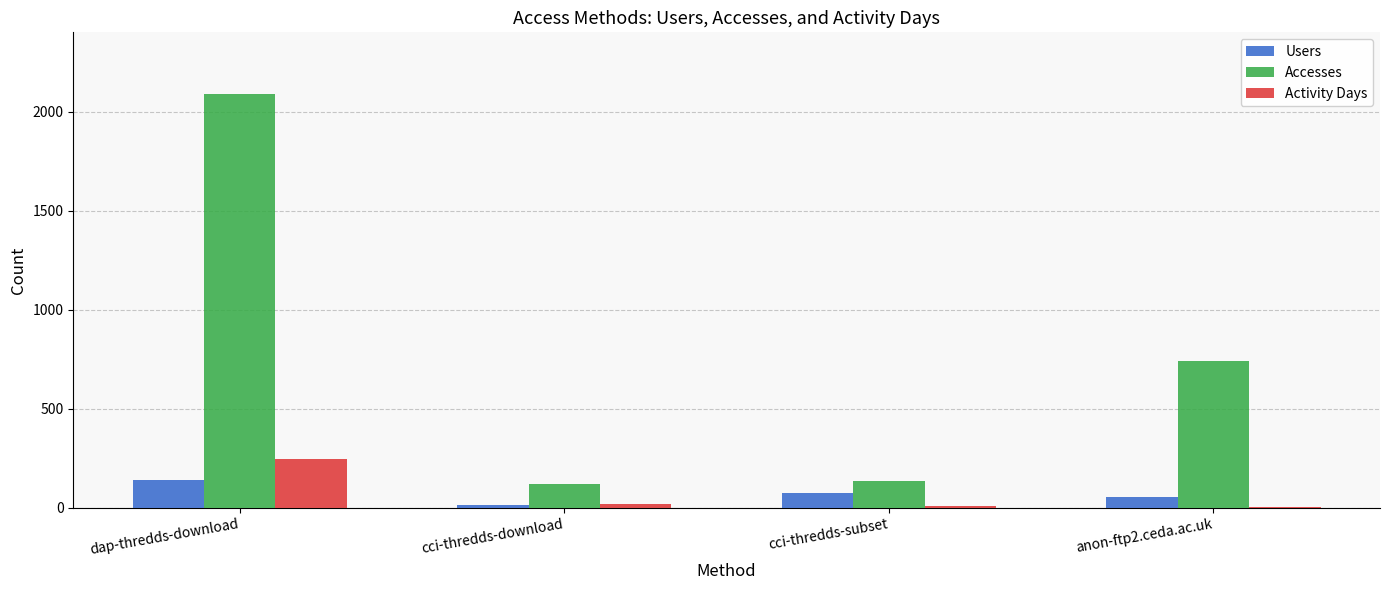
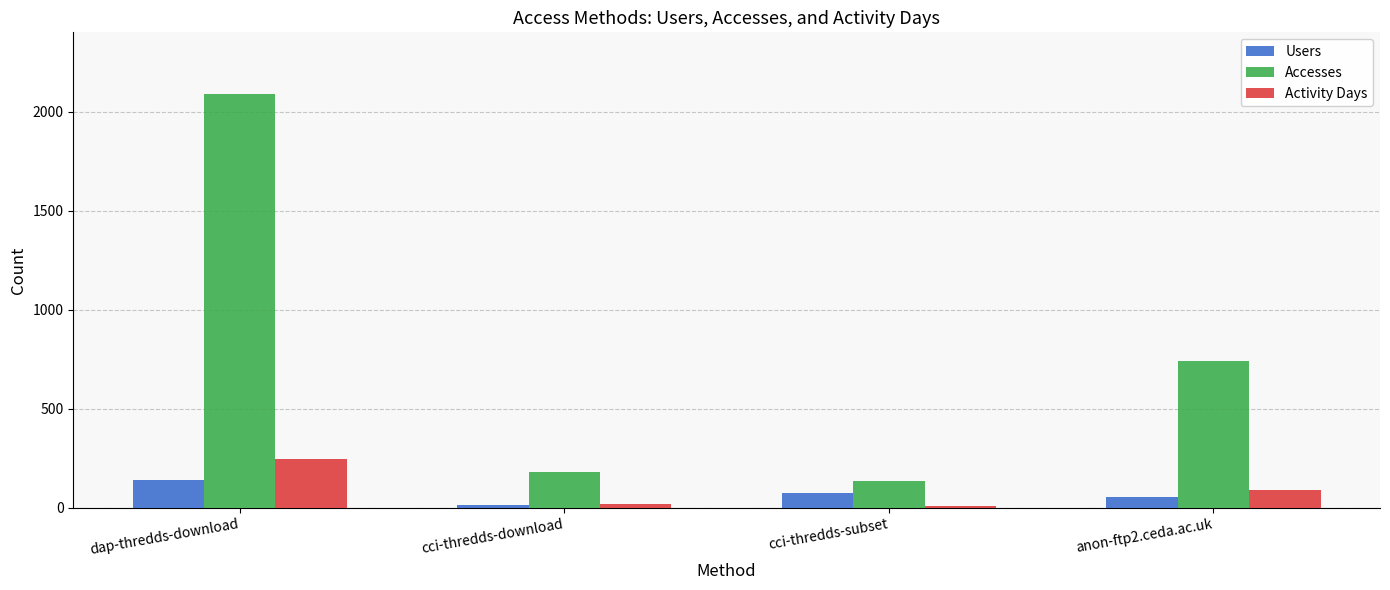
Accesses, cci-thredds-download: 120 -> 180
Activity Days, anon-ftp2.ceda.ac.uk: 0 -> 90
